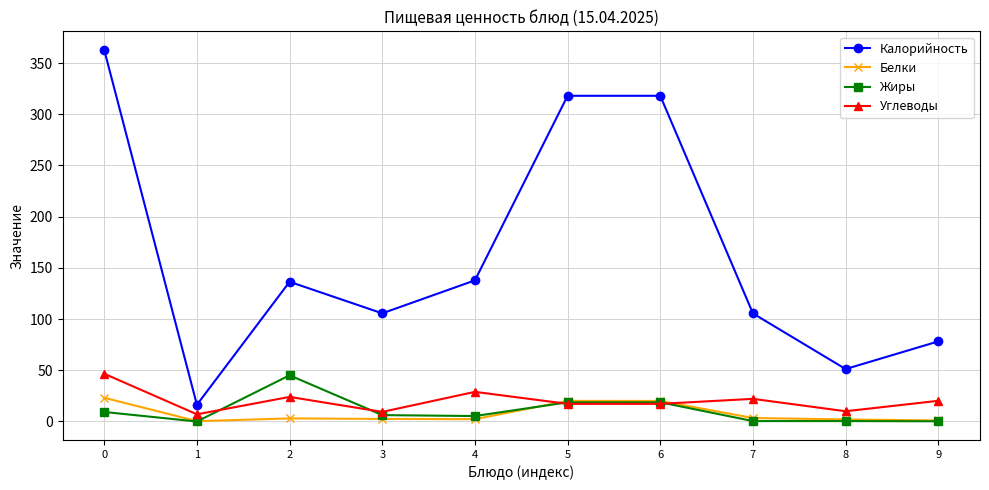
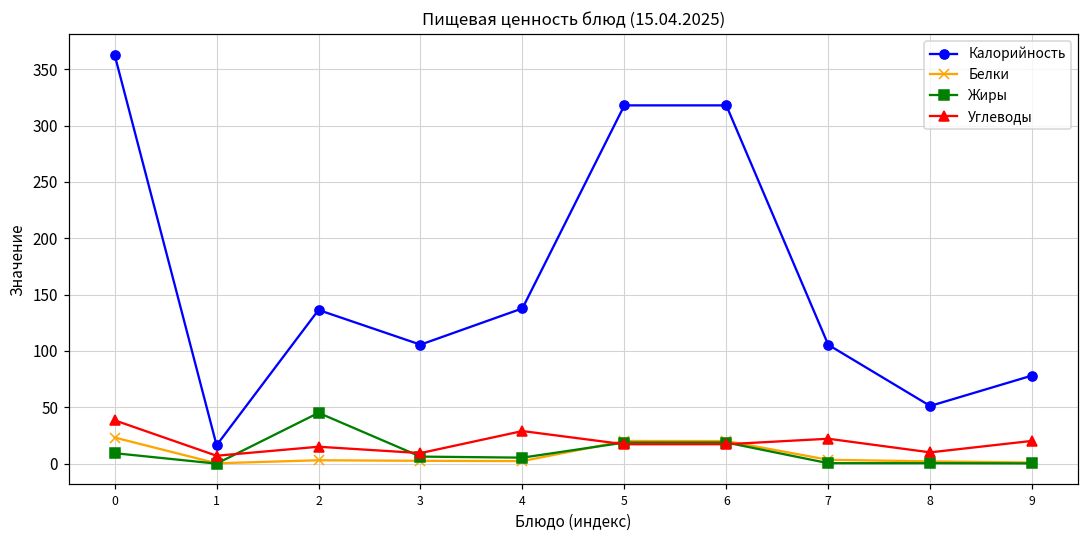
Углеводы, 0: 47 -> 38
Углеводы, 2: 24 -> 15
